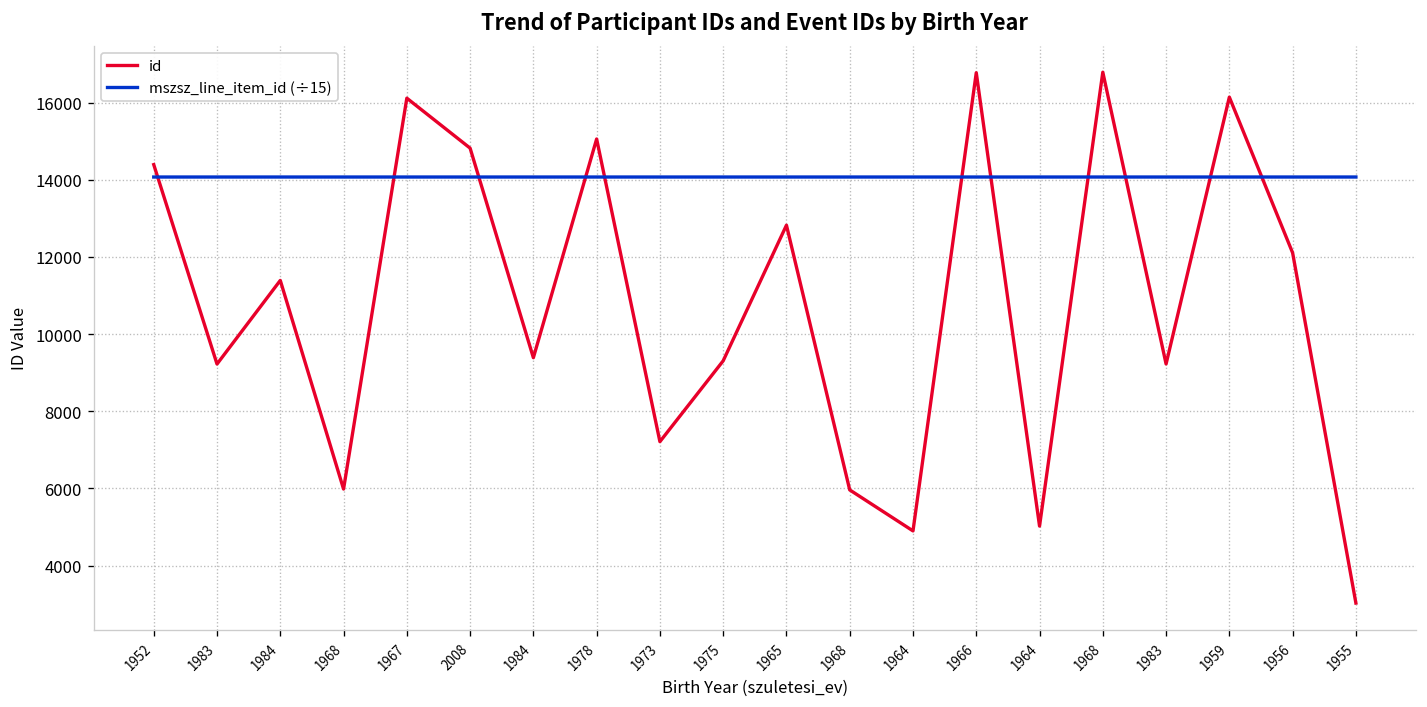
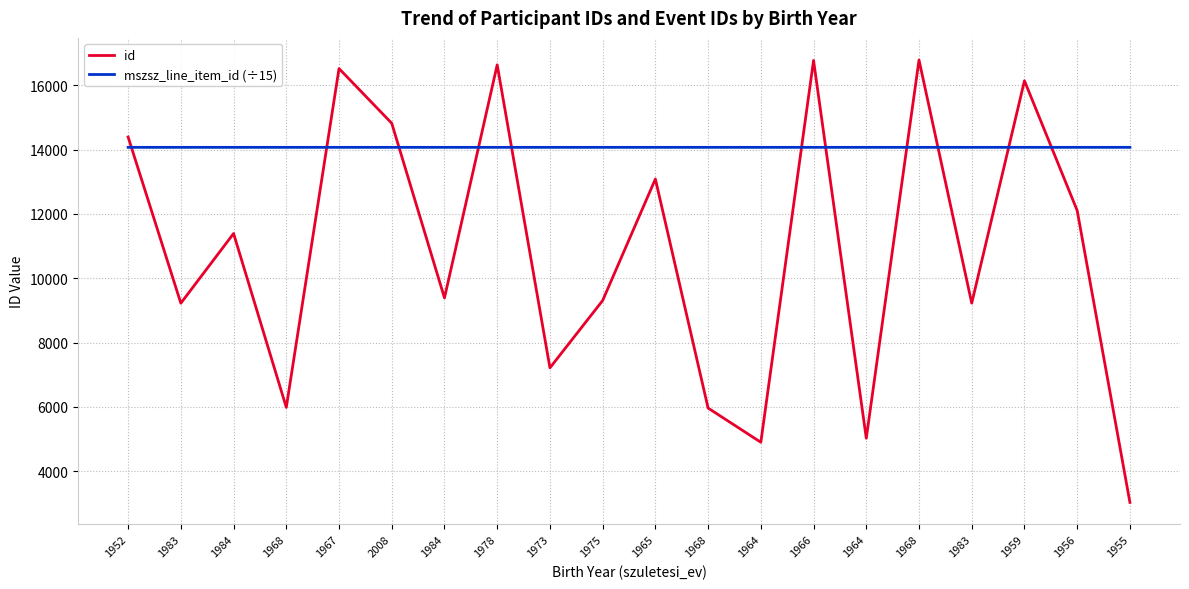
id, 1967: 16100 -> 16500
id, 1978: 15100 -> 16600
id, 1965: 12800 -> 13100
